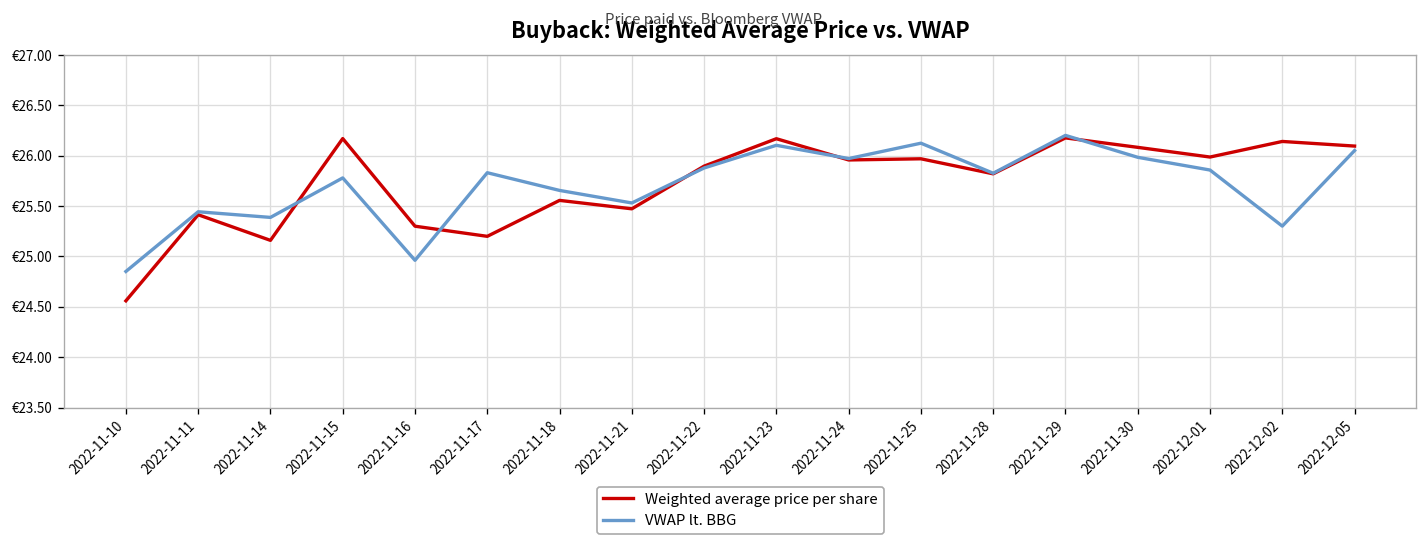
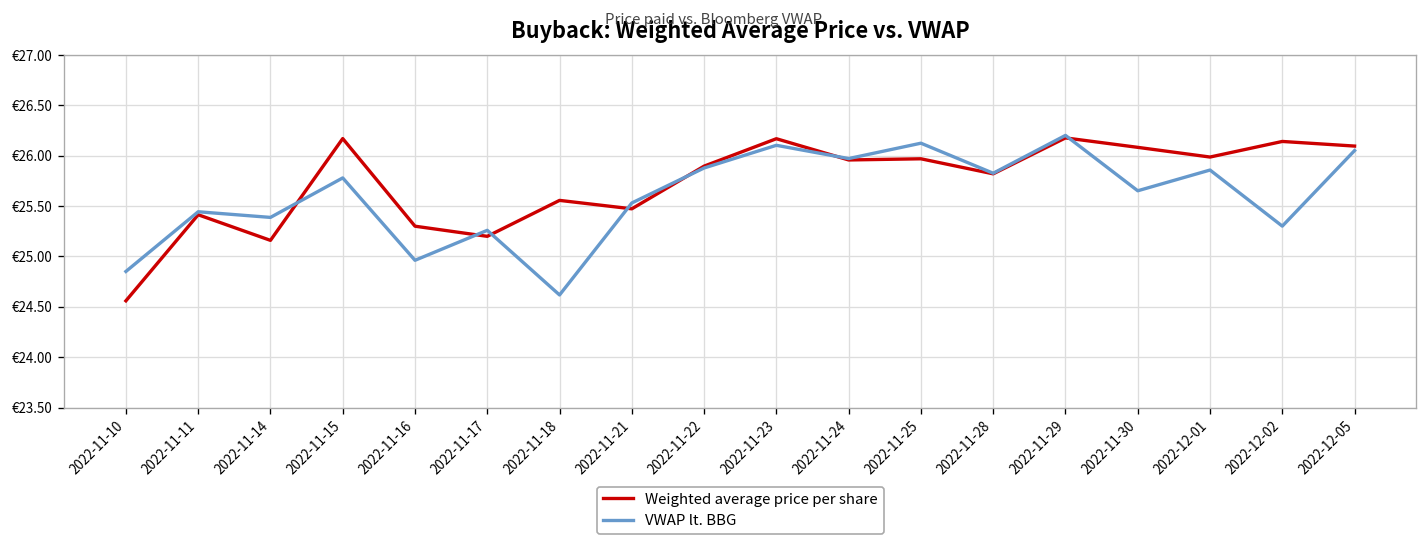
VWAP lt. BBG, 2022-11-17: €25.8 -> €25.3
VWAP lt. BBG, 2022-11-18: €25.7 -> €24.6
VWAP lt. BBG, 2022-11-30: €26.0 -> €25.7
